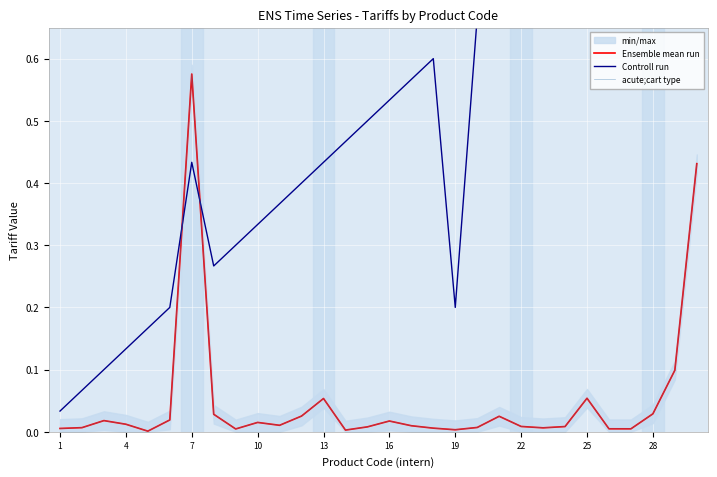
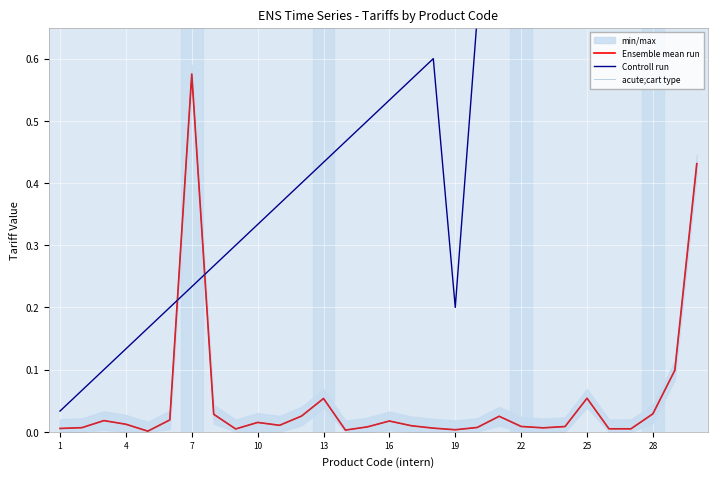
Controll run, 7: 0.43 -> 0.23
